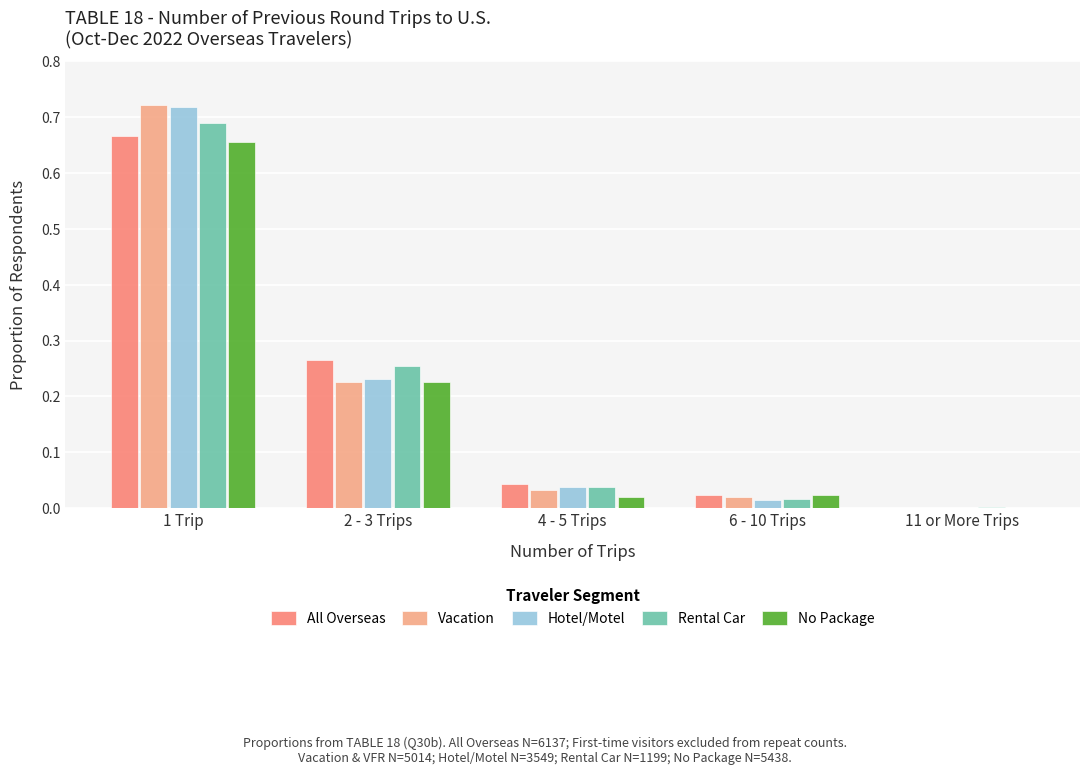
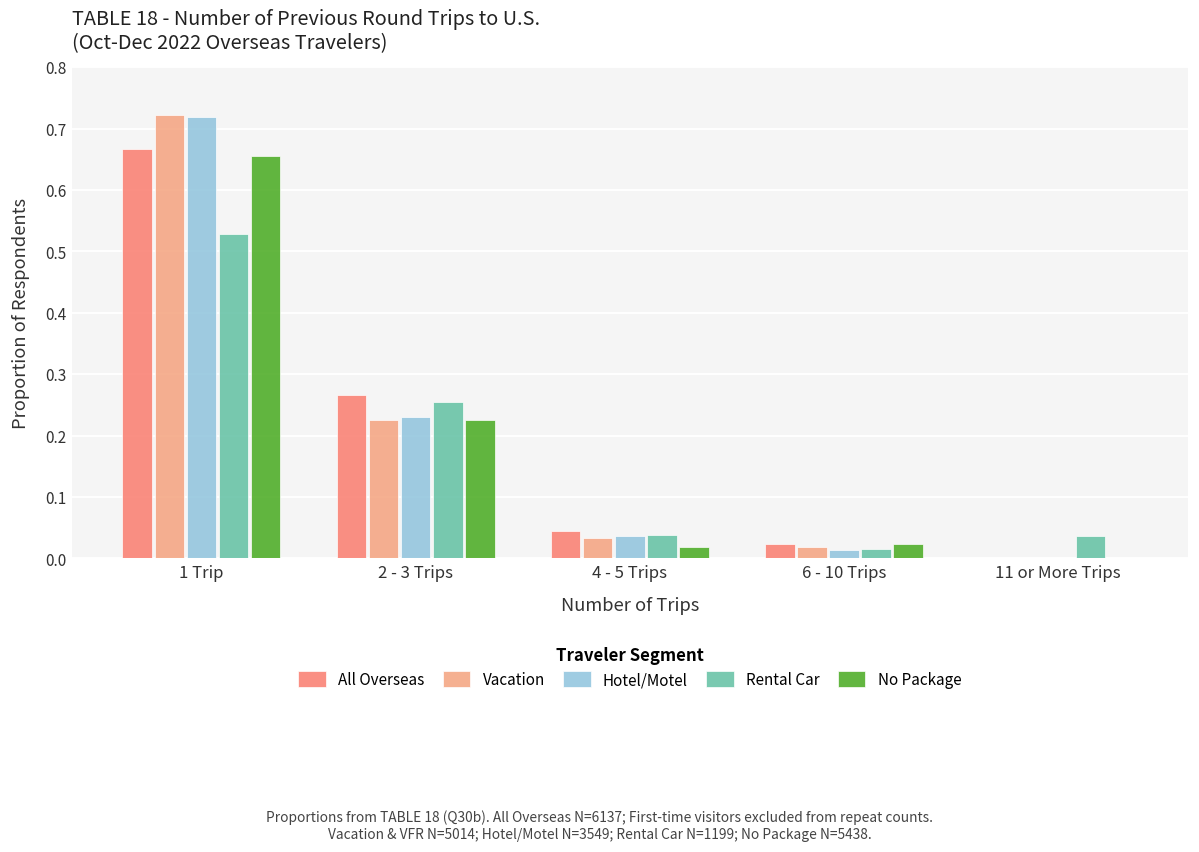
Rental Car, 1 Trip: 0.69 -> 0.53
Rental Car, 11 or More Trips: 0.00 -> 0.04
